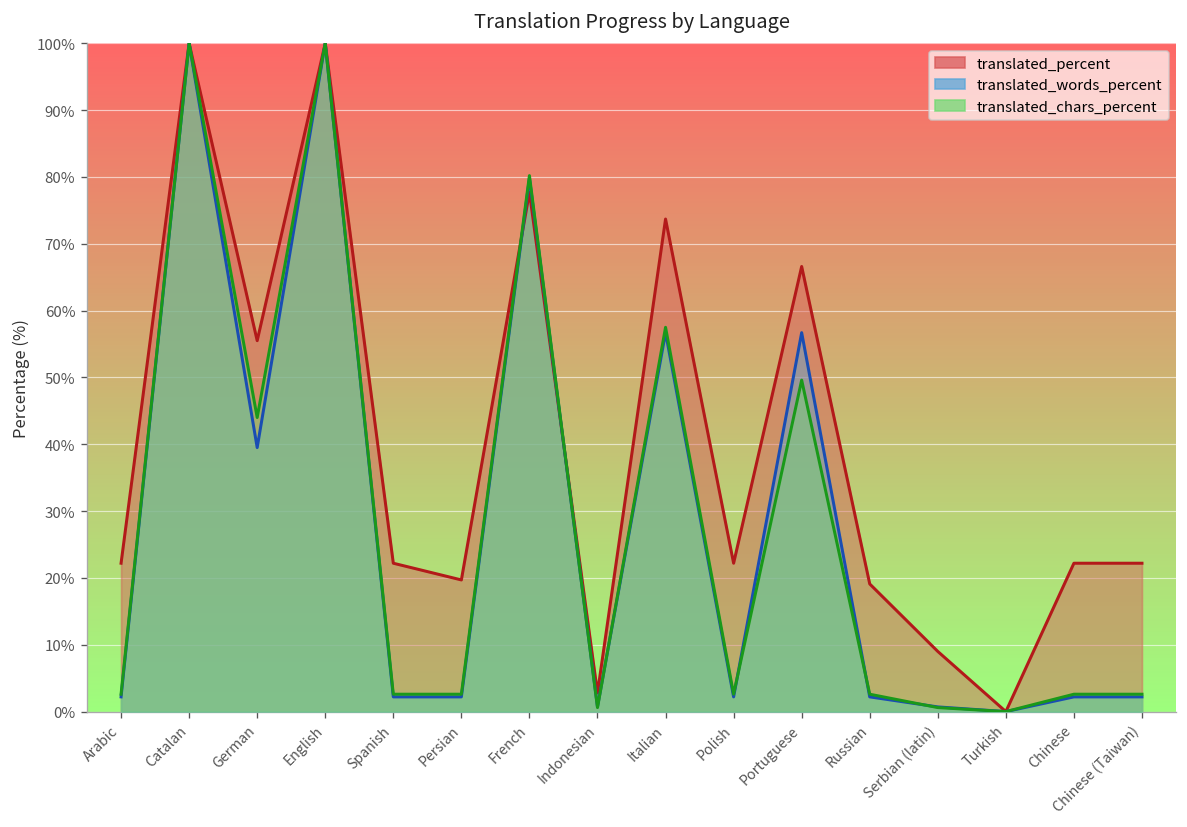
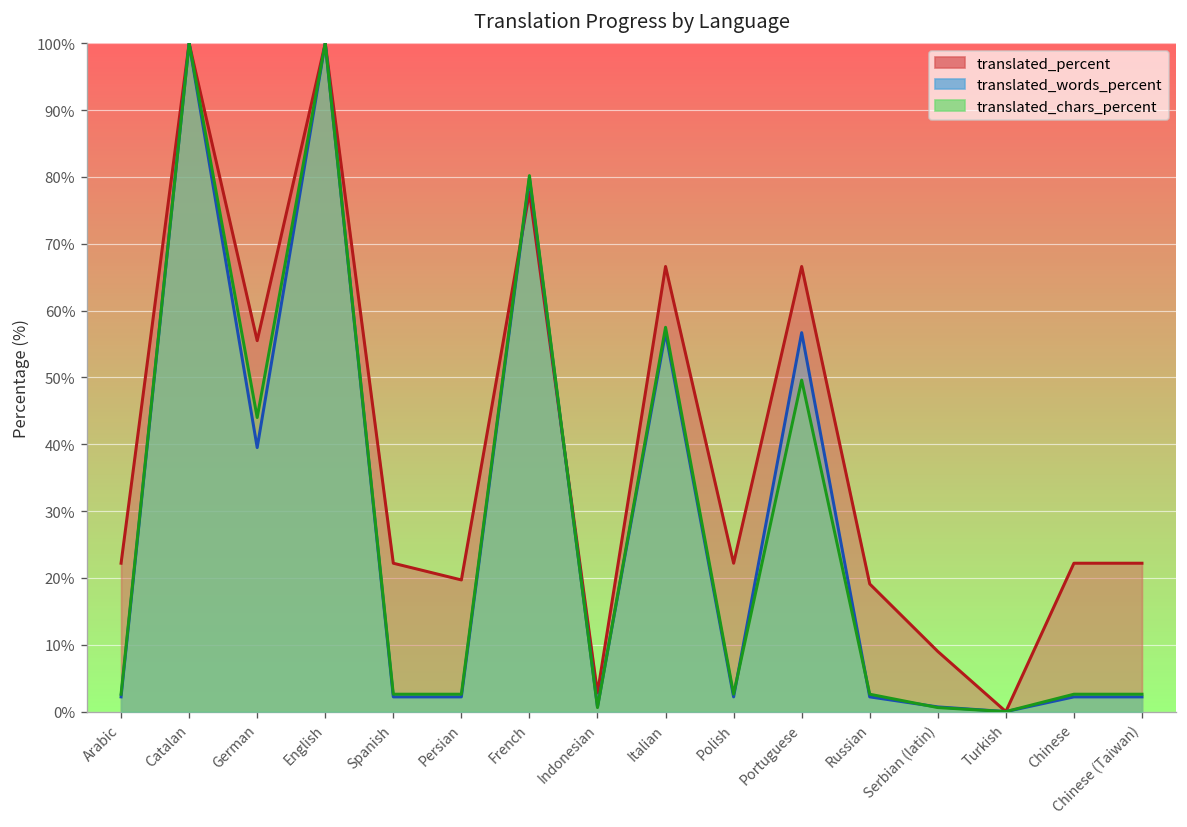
translated_percent, Italian: 74% -> 67%
